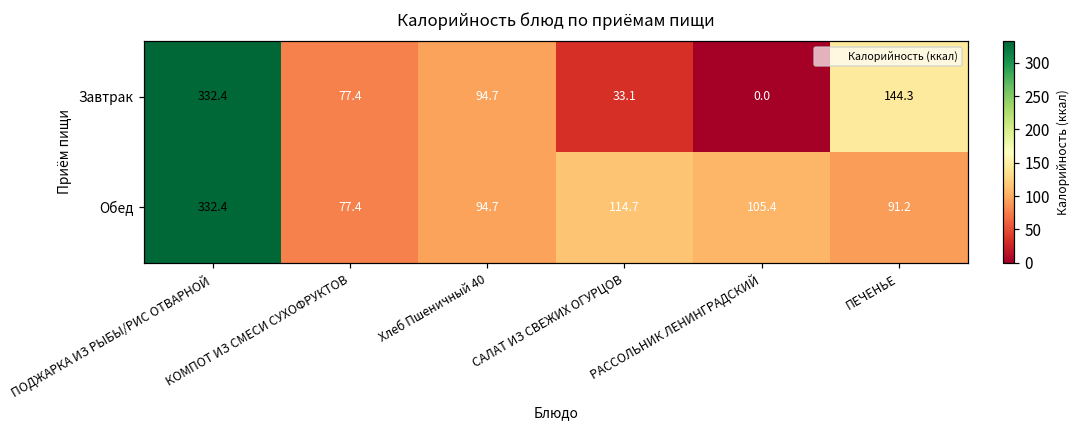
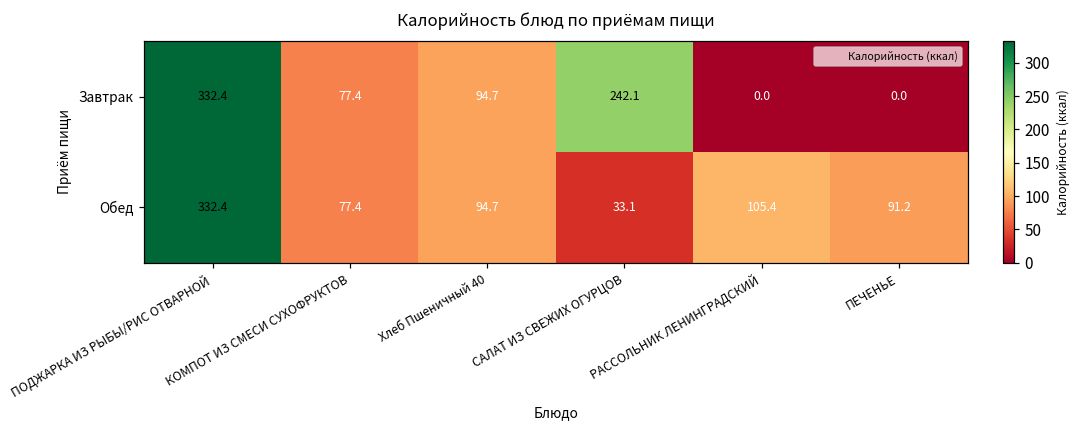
Завтрак, САЛАТ ИЗ СВЕЖИХ ОГУРЦОВ: 33.1 -> 242.1
Завтрак, ПЕЧЕНЬЕ: 144.3 -> 0.0
Обед, САЛАТ ИЗ СВЕЖИХ ОГУРЦОВ: 114.7 -> 33.1
